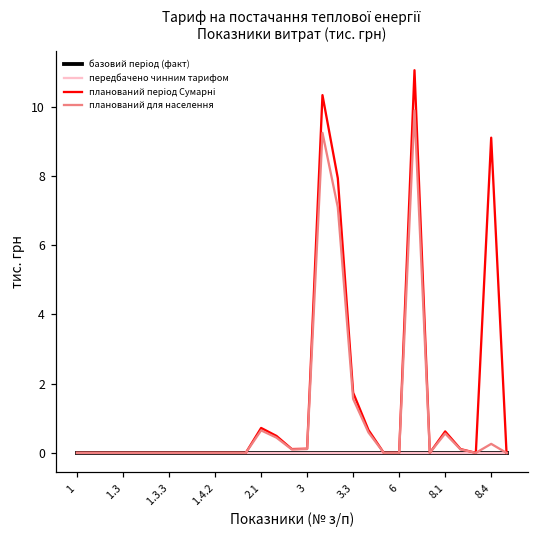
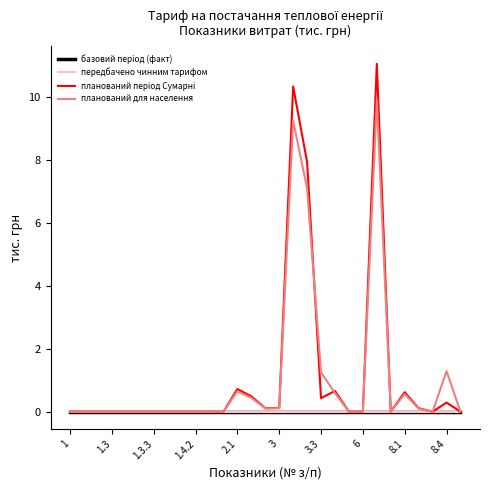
планований період Сумарні, 3.3: 1.7 -> 0.4
планований для населення, 3.3: 1.6 -> 1.3
планований період Сумарні, 8.4: 9.1 -> 0.3
планований для населення, 8.4: 0.3 -> 1.3
